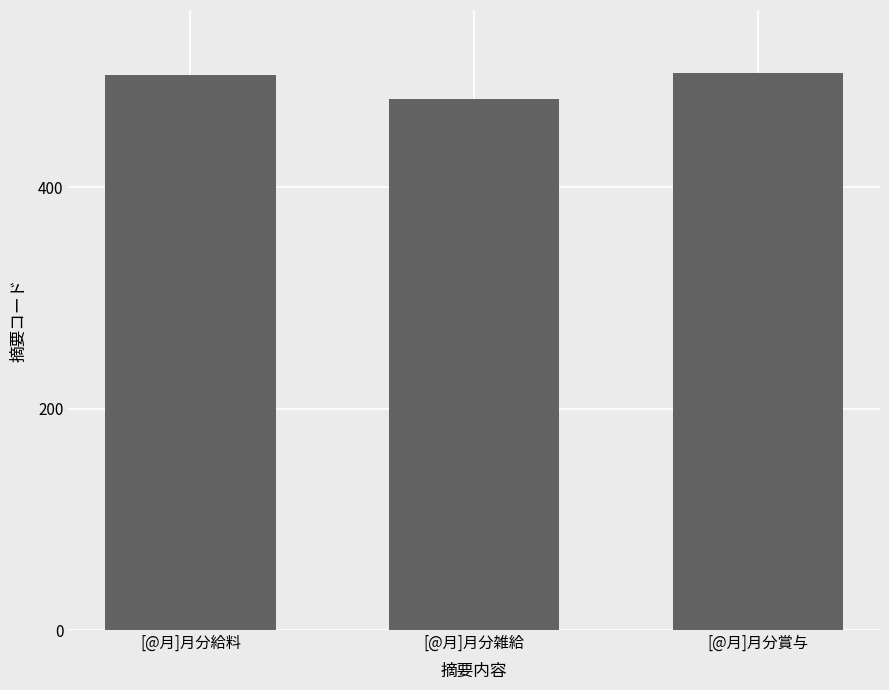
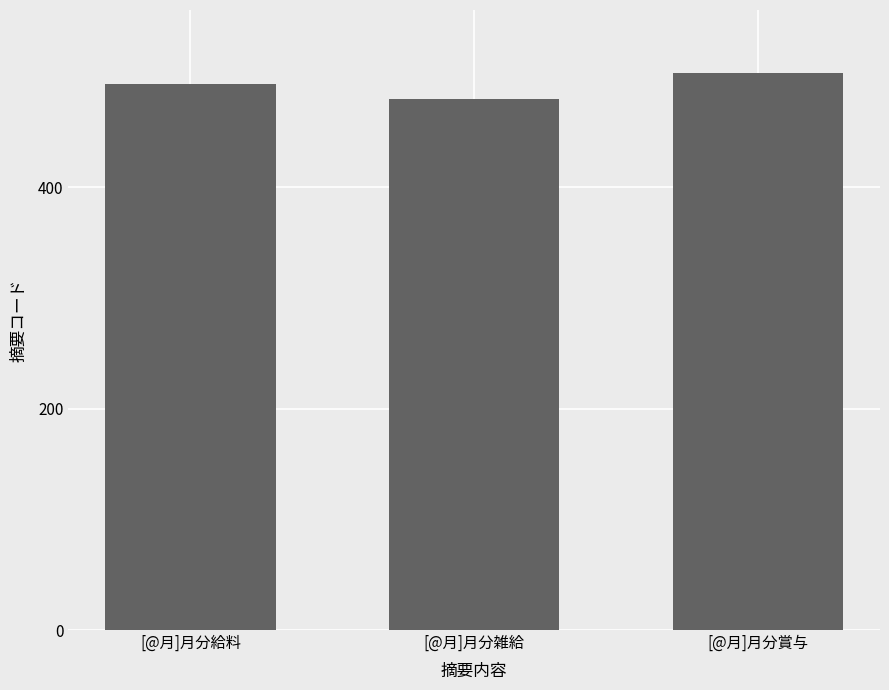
[@月]月分給料: 501 -> 493
